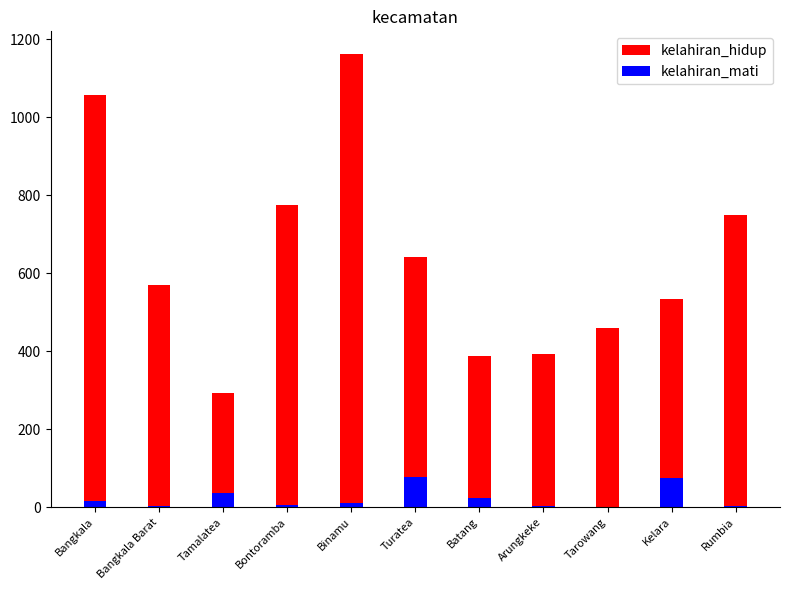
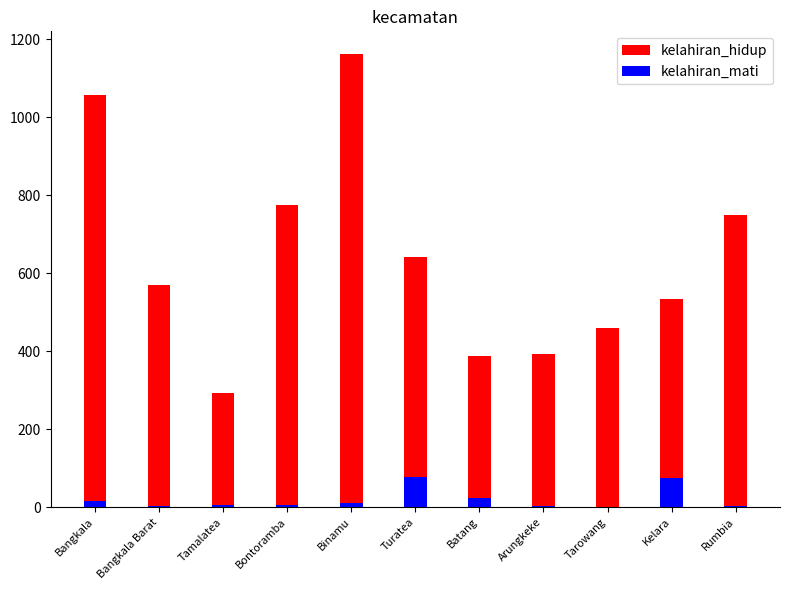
kelahiran_mati, Tamalatea: 40 -> 10
